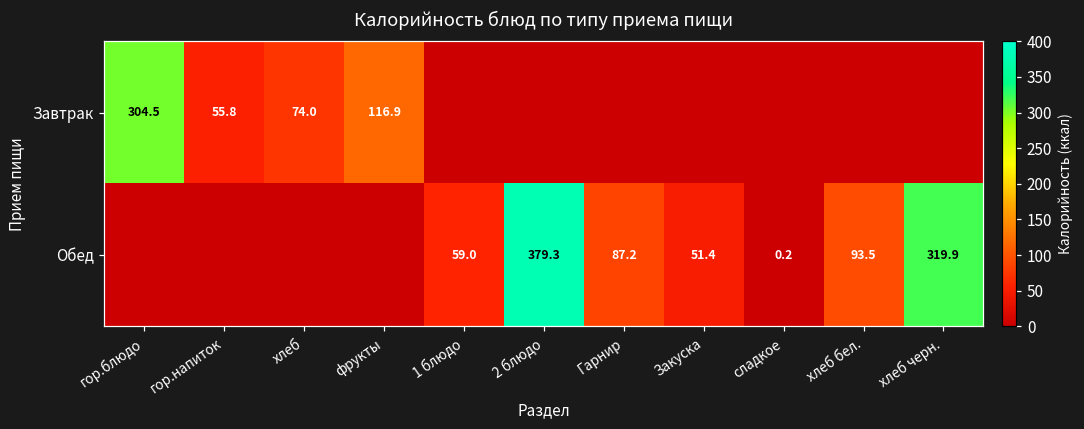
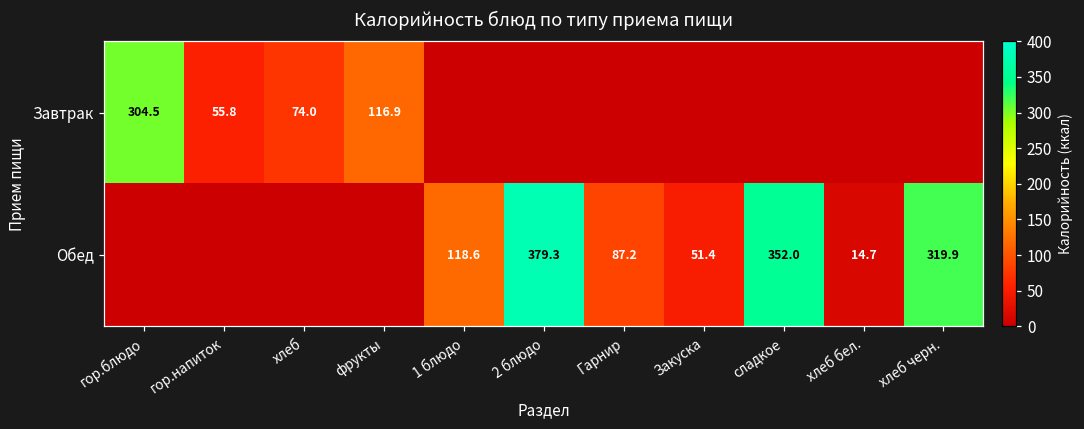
Обед, 1 блюдо: 59.0 -> 118.6
Обед, сладкое: 0.2 -> 352.0
Обед, хлеб бел.: 93.5 -> 14.7
